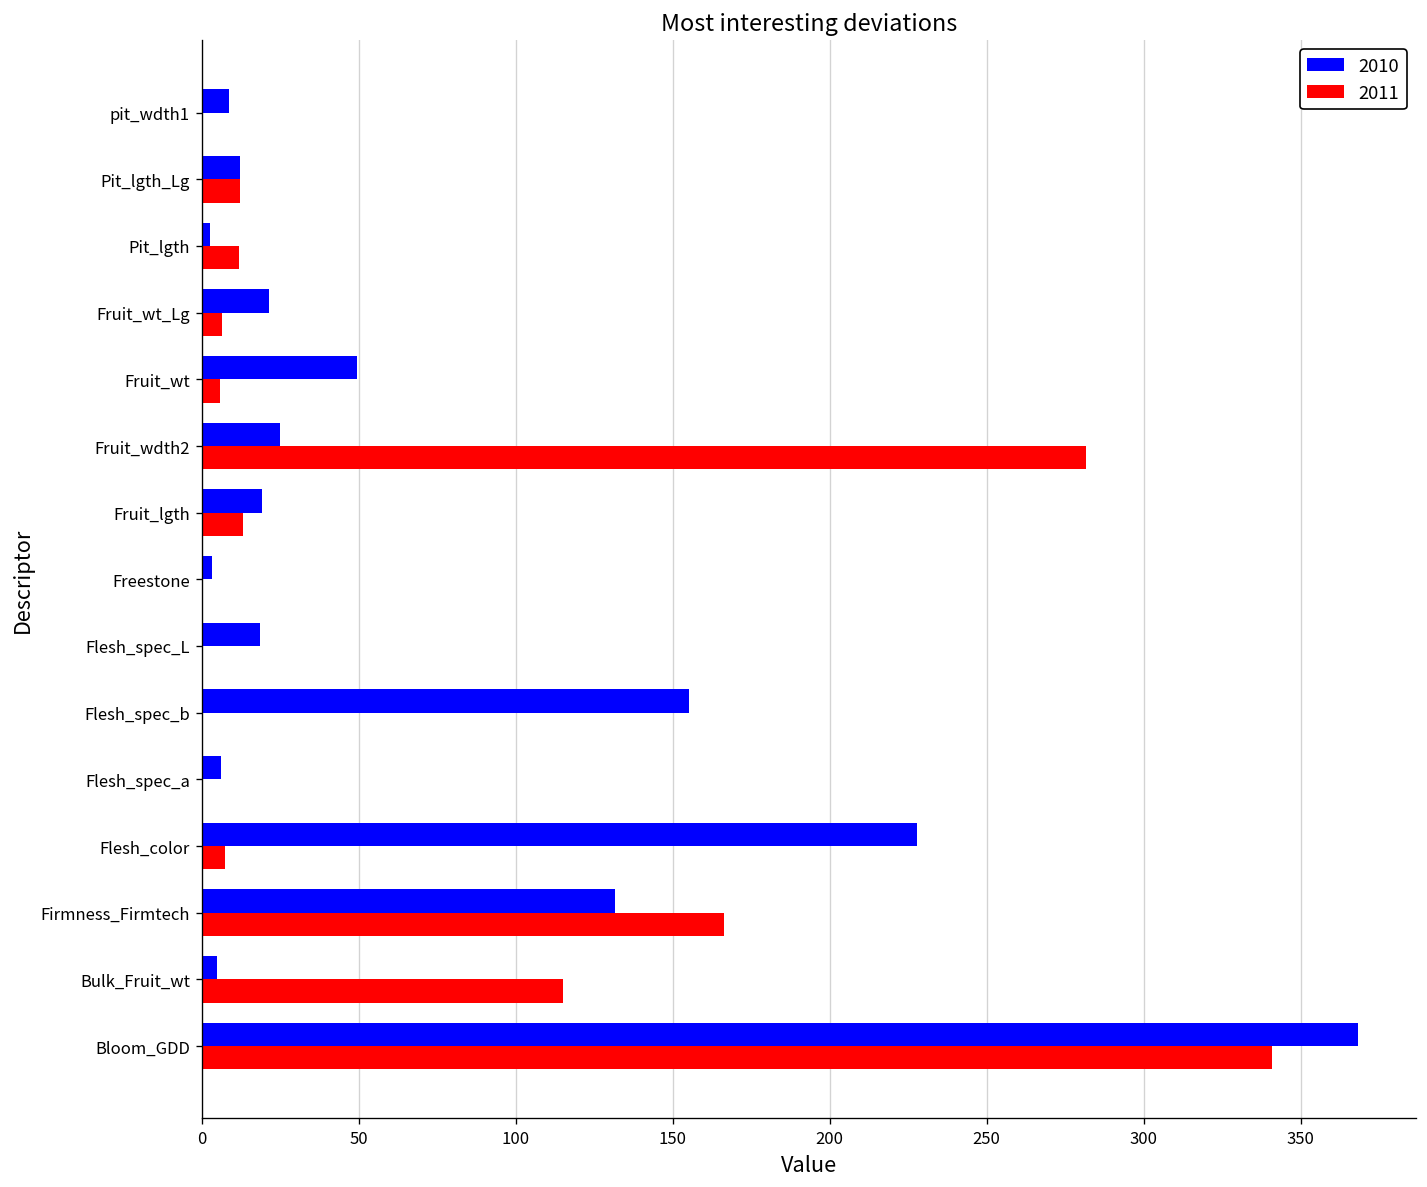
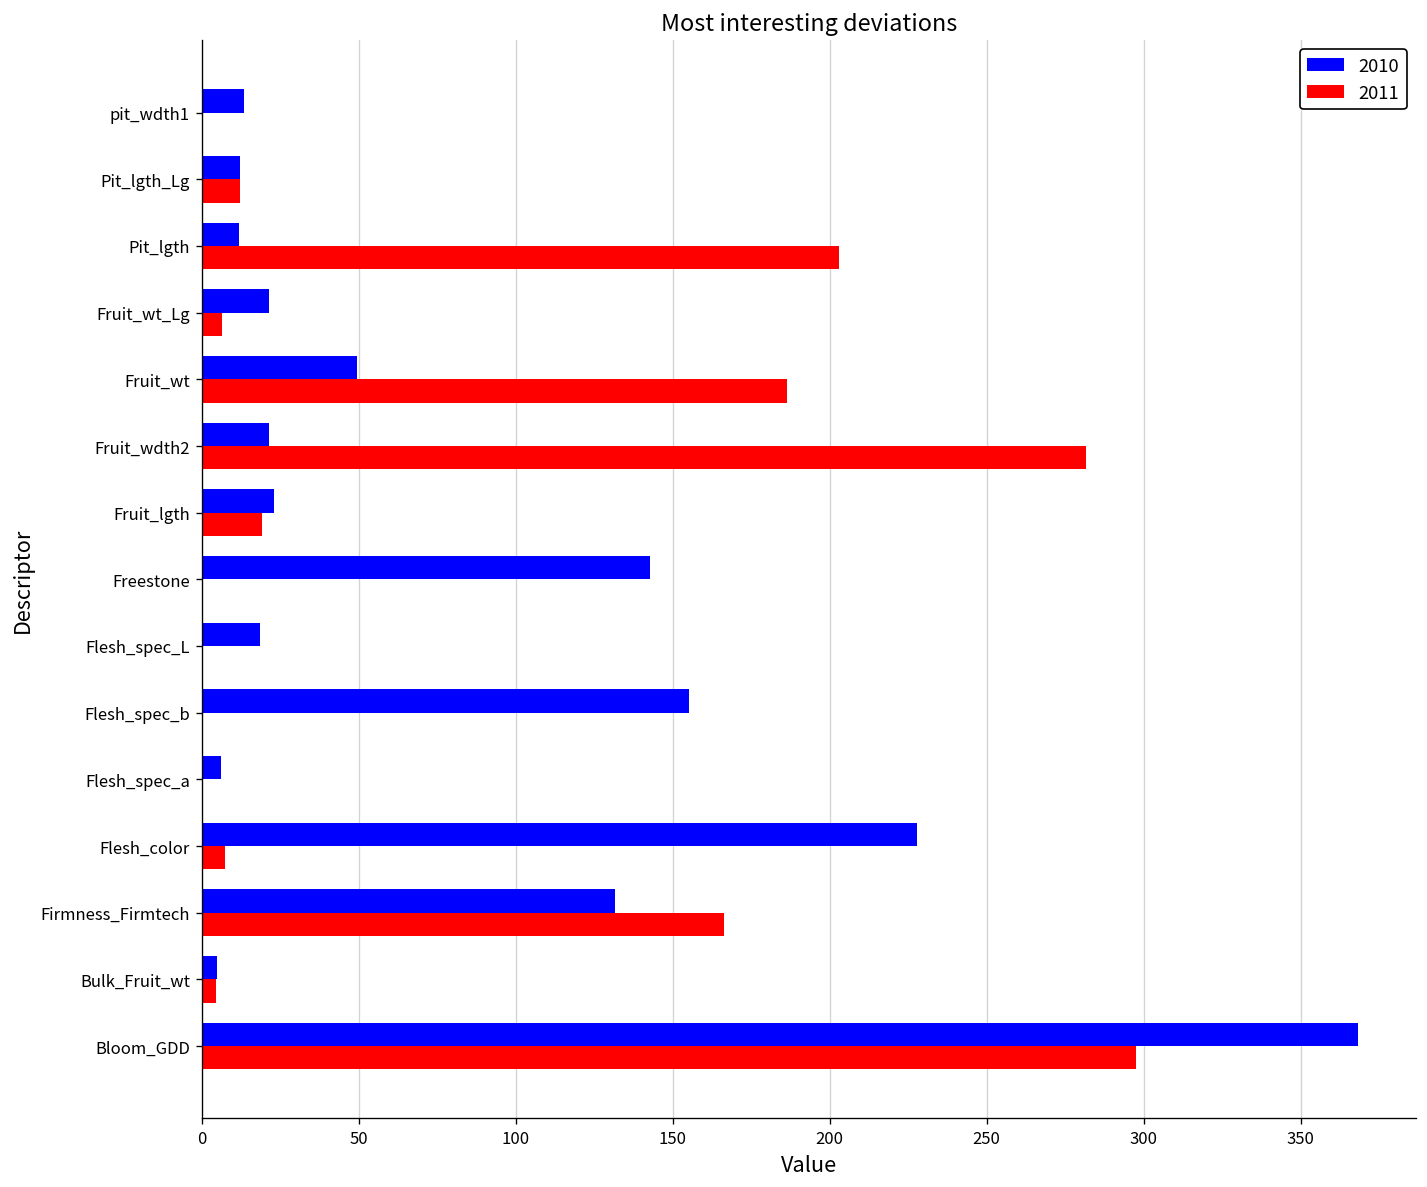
2010, pit_wdth1: 9 -> 13
2010, Pit_lgth: 3 -> 12
2011, Pit_lgth: 12 -> 203
2011, Fruit_wt: 6 -> 187
2010, Fruit_wdth2: 25 -> 21
2010, Fruit_lgth: 19 -> 23
2011, Fruit_lgth: 13 -> 19
2010, Freestone: 3 -> 143
2011, Bulk_Fruit_wt: 115 -> 5
2011, Bloom_GDD: 341 -> 298
